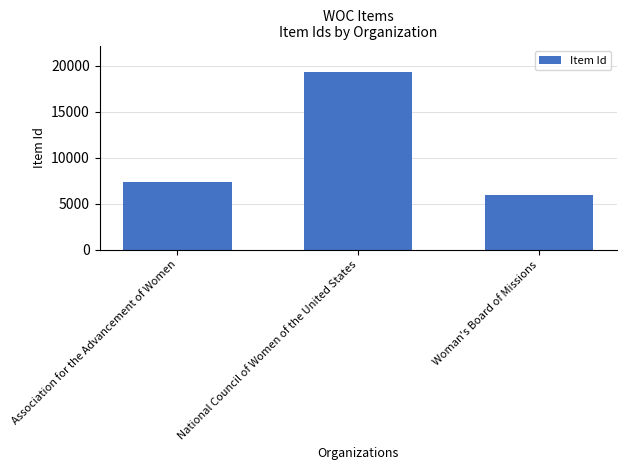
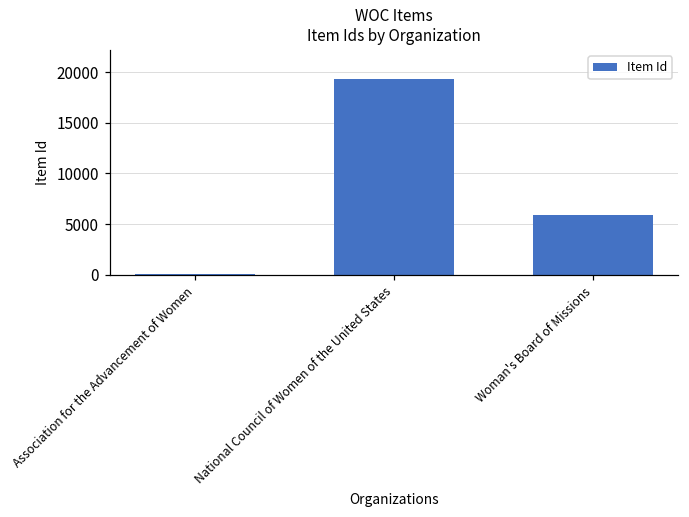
Association for the Advancement of Women: 7000 -> 0
